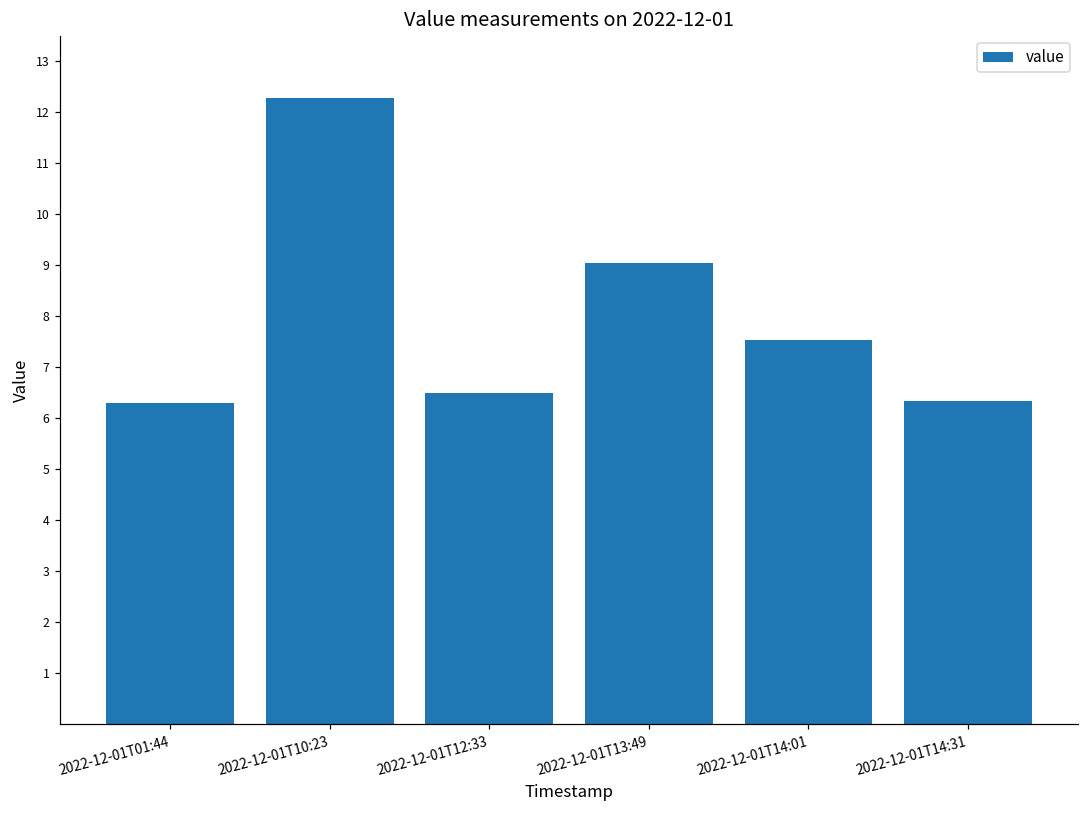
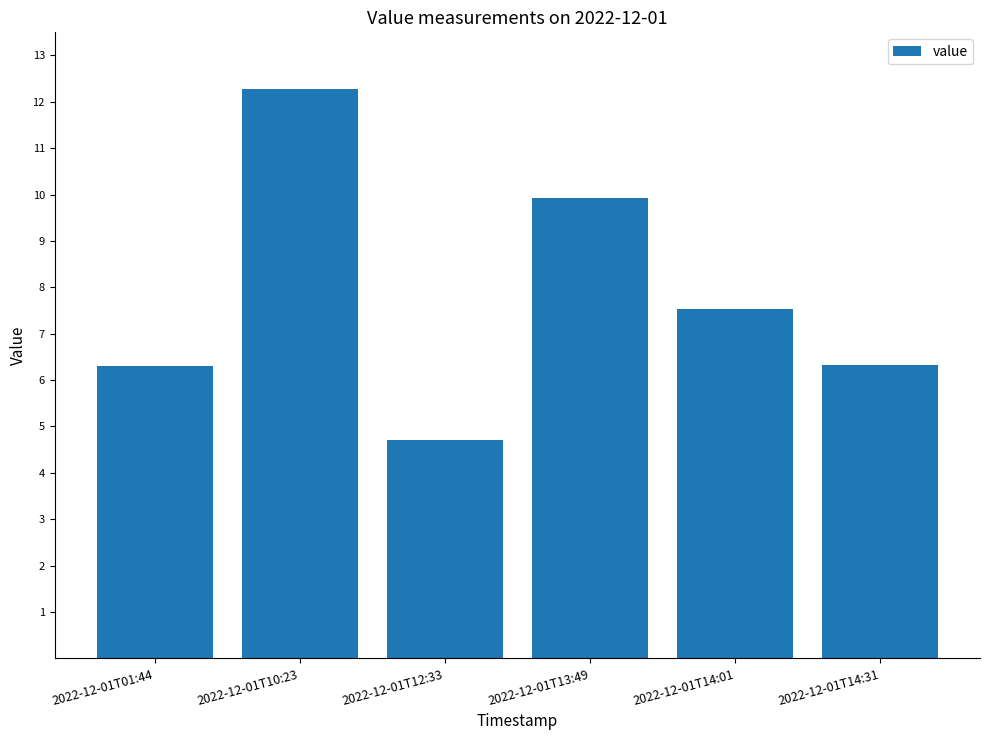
2022-12-01T12:33: 6.5 -> 4.7
2022-12-01T13:49: 9.0 -> 9.9
